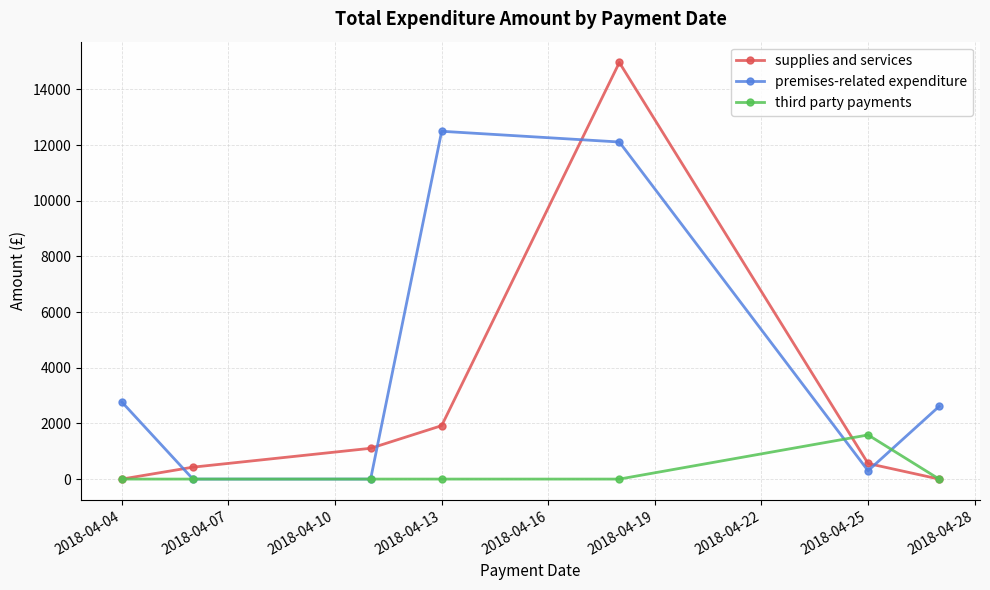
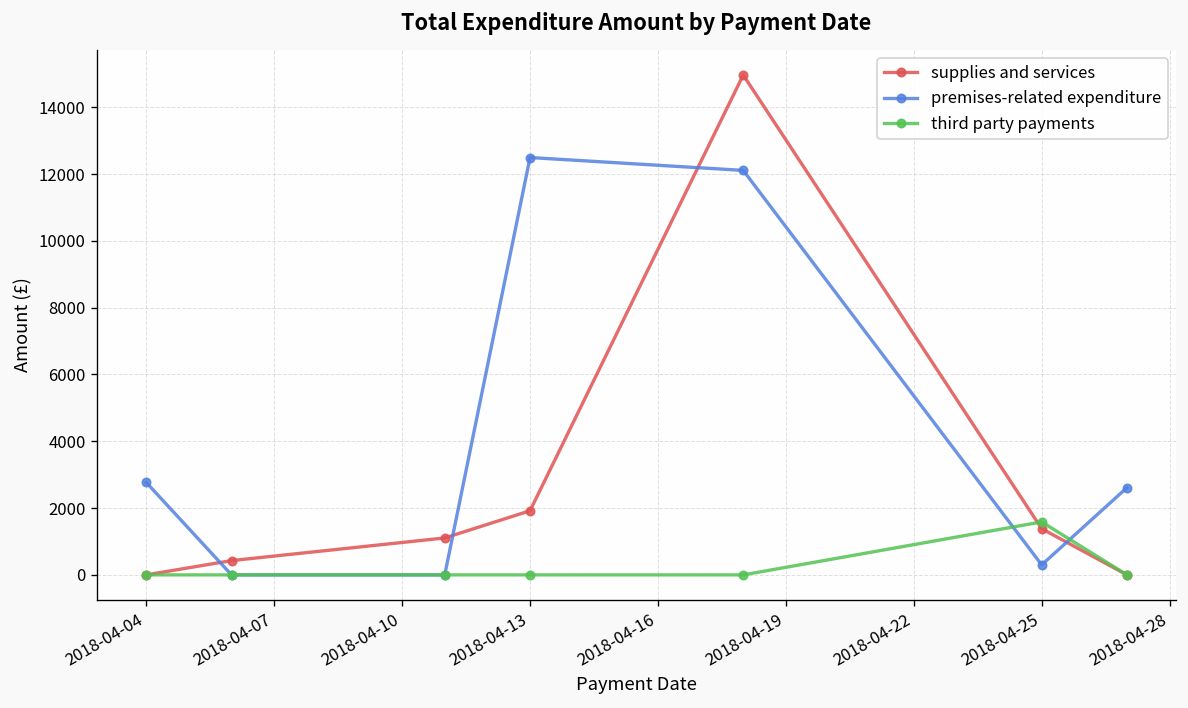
supplies and services, 2018-04-25: 600 -> 1400
